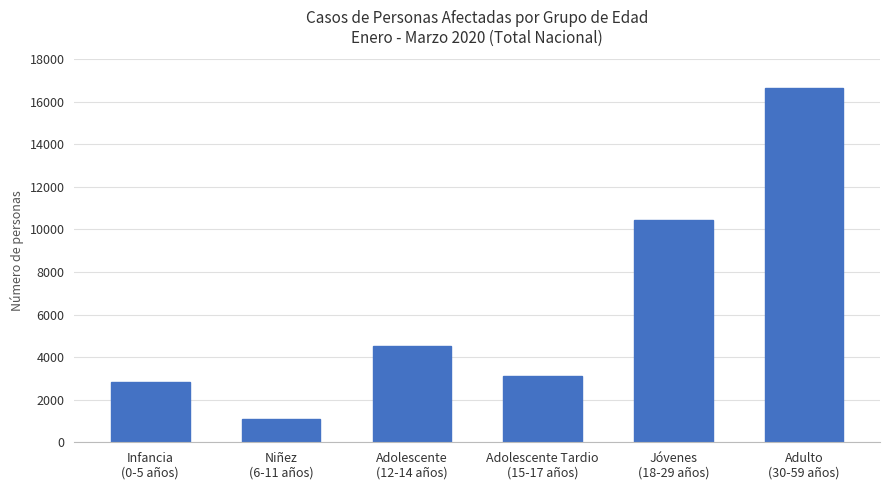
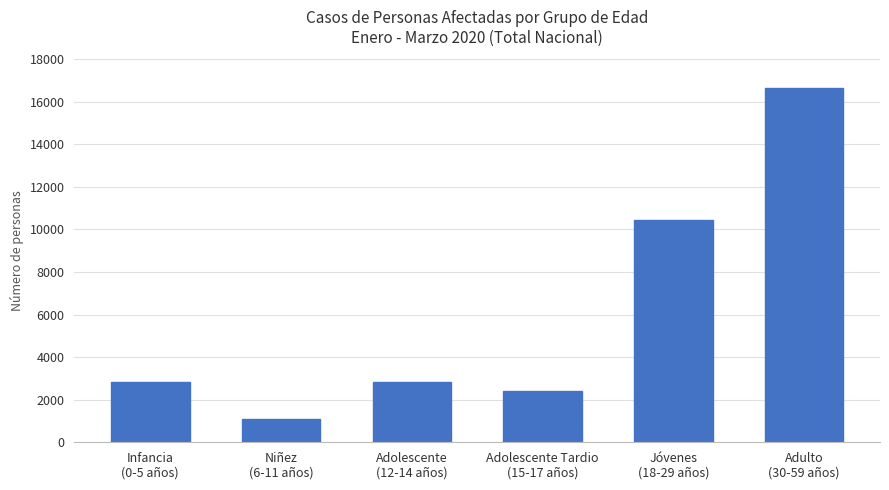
Adolescente (12-14 años): 4500 -> 2800
Adolescente Tardio (15-17 años): 3100 -> 2400
